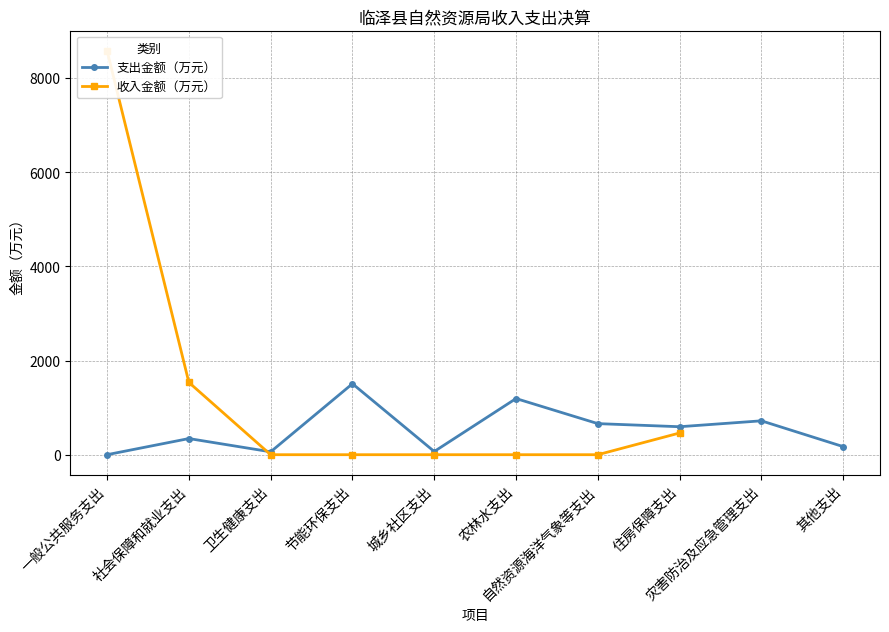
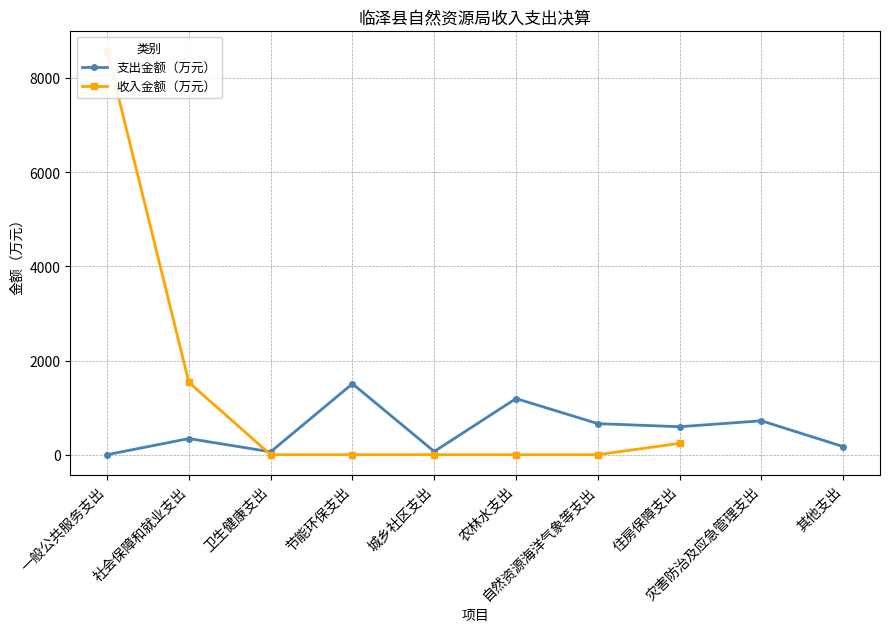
收入金额（万元）, 住房保障支出: 500 -> 200
